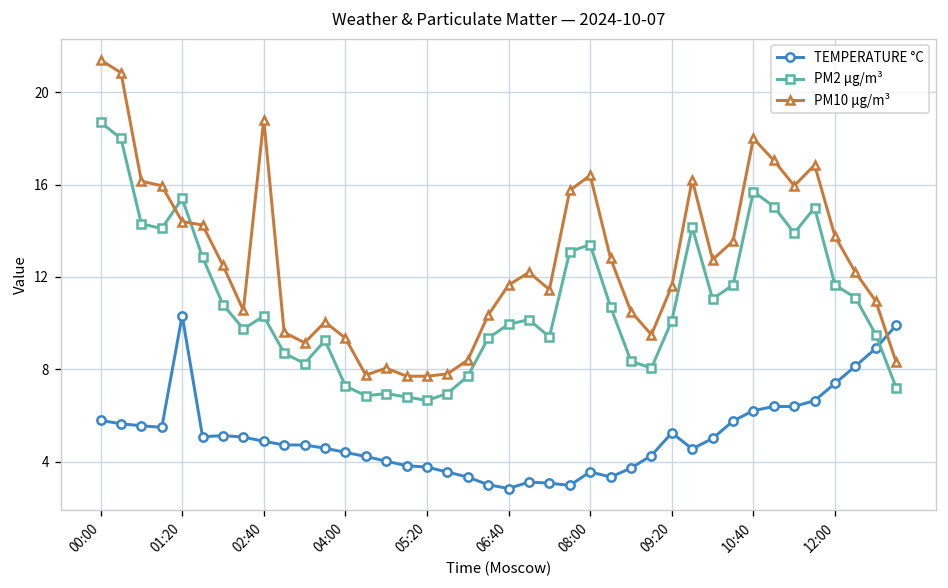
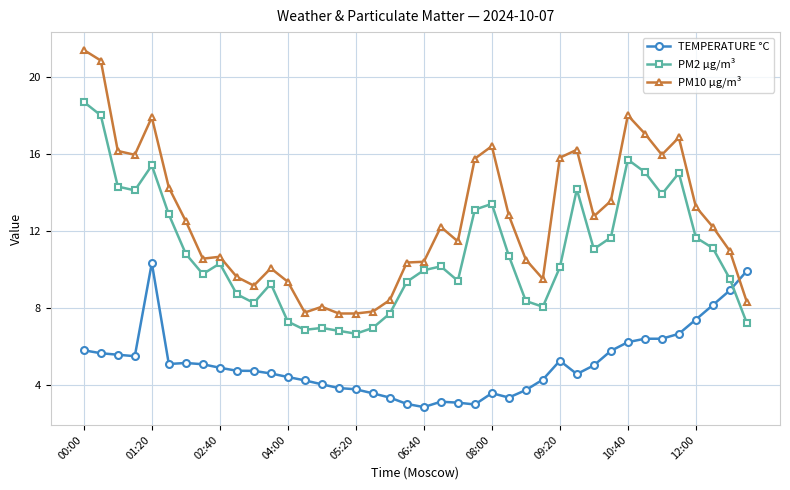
PM10 µg/m³, 01:20: 14.4 -> 17.9
PM10 µg/m³, 02:40: 18.8 -> 10.7
PM10 µg/m³, 06:40: 11.7 -> 10.4
PM10 µg/m³, 09:20: 11.6 -> 15.8
PM10 µg/m³, 12:00: 13.8 -> 13.3
